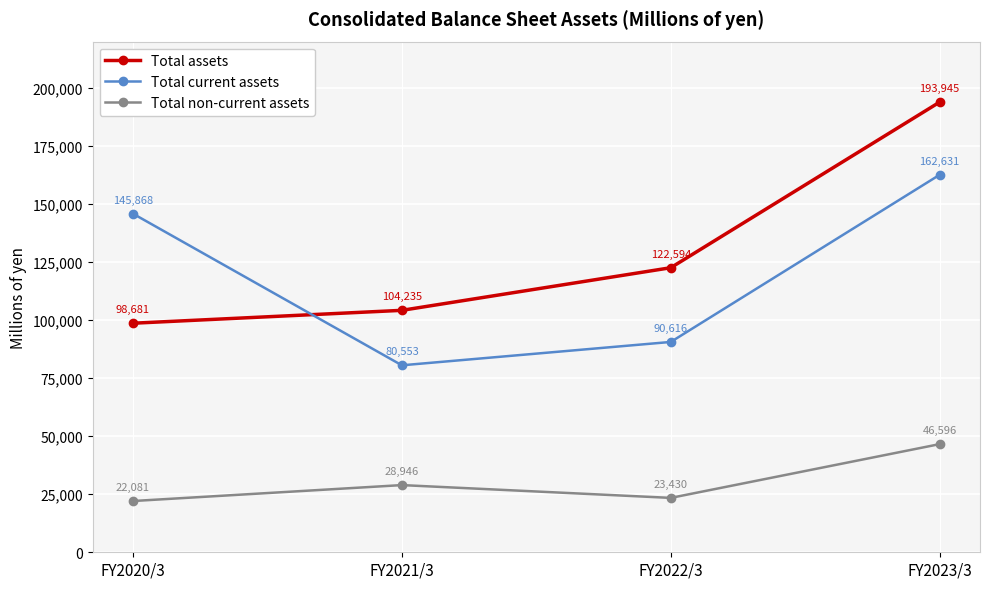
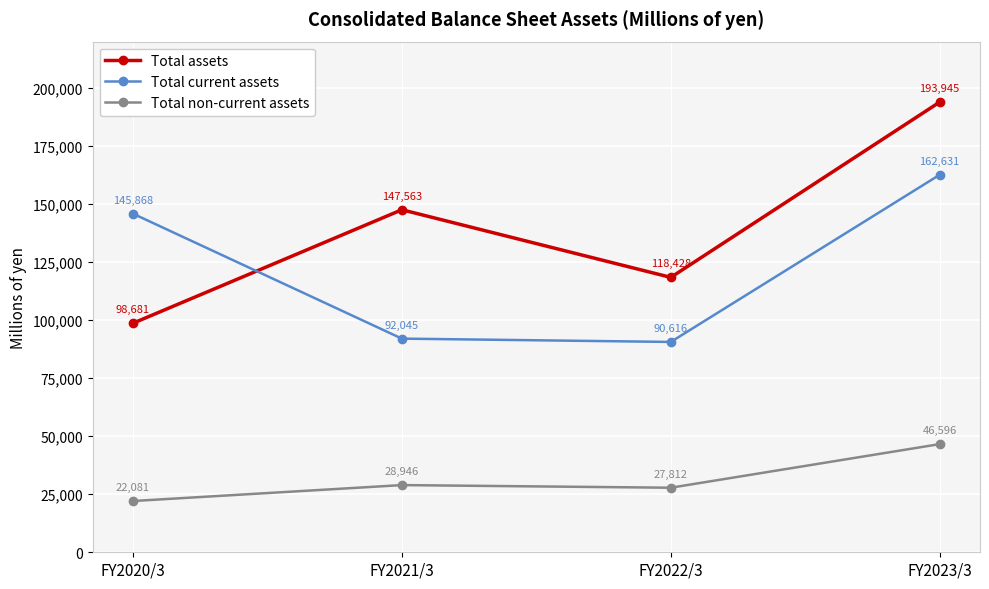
Total assets, FY2021/3: 104,235 -> 147,563
Total current assets, FY2021/3: 80,553 -> 92,045
Total assets, FY2022/3: 122,594 -> 118,428
Total non-current assets, FY2022/3: 23,430 -> 27,812
